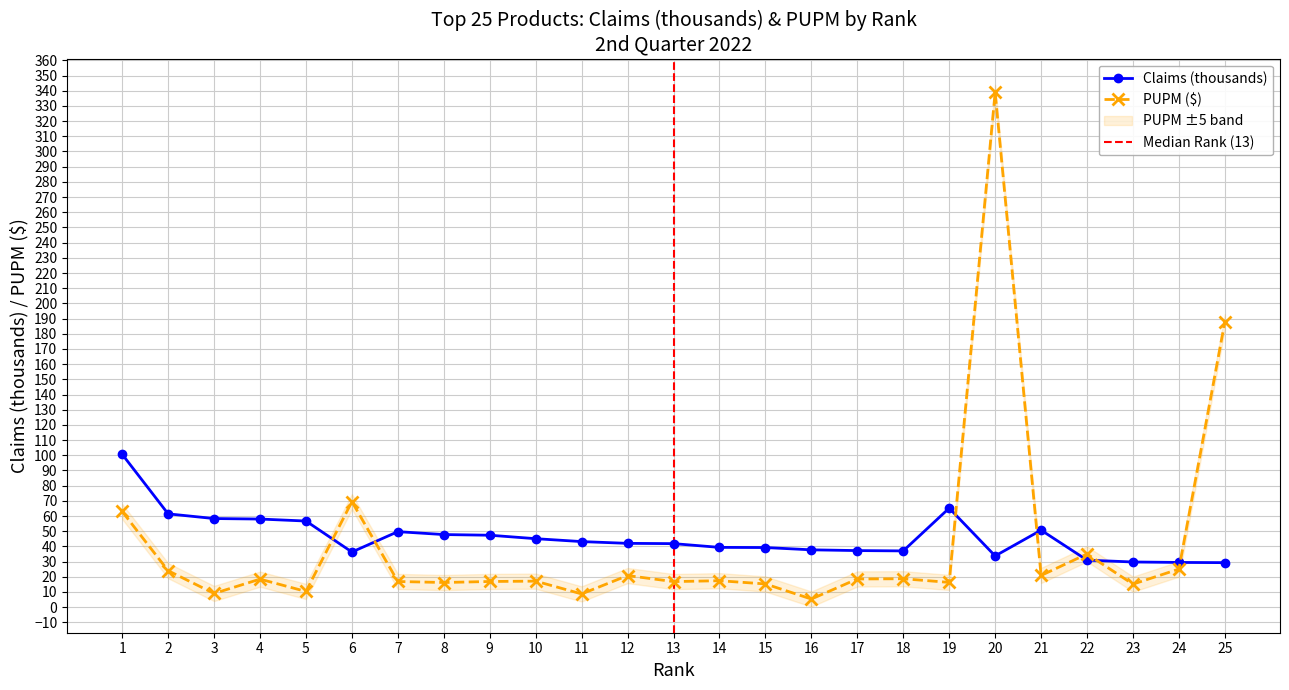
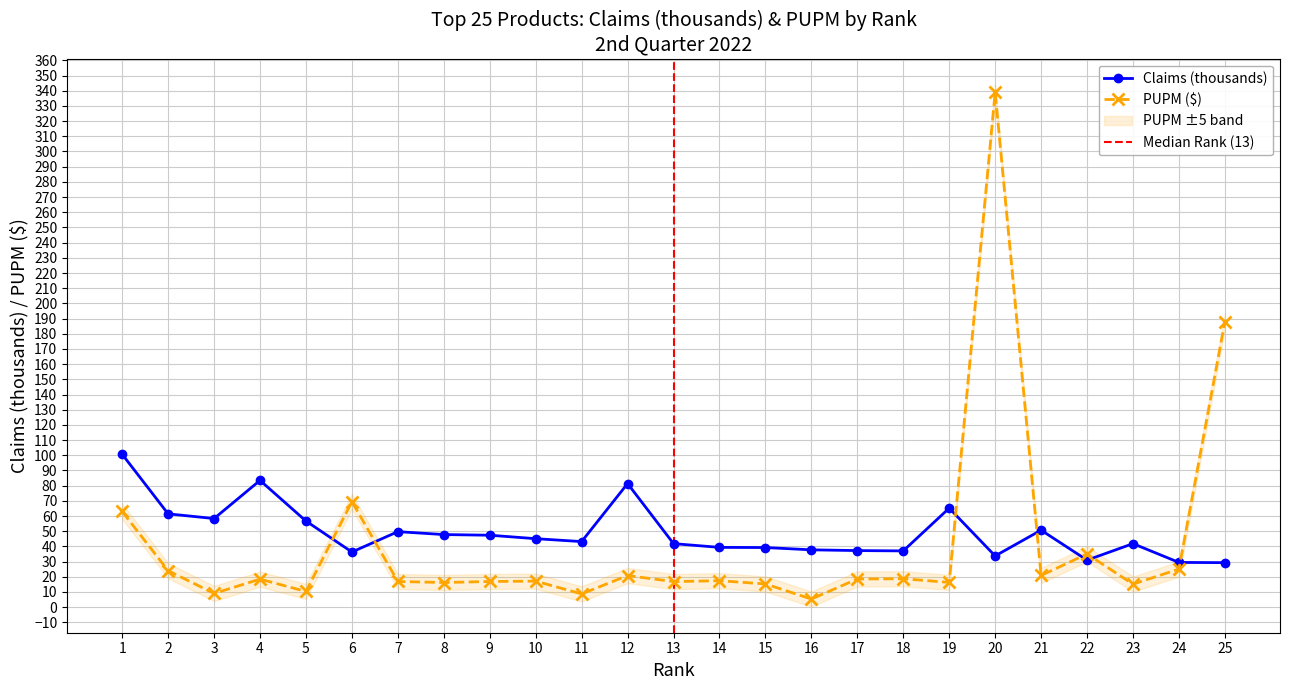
Claims (thousands), 4: 58 -> 83
Claims (thousands), 12: 42 -> 81
Claims (thousands), 23: 30 -> 42
